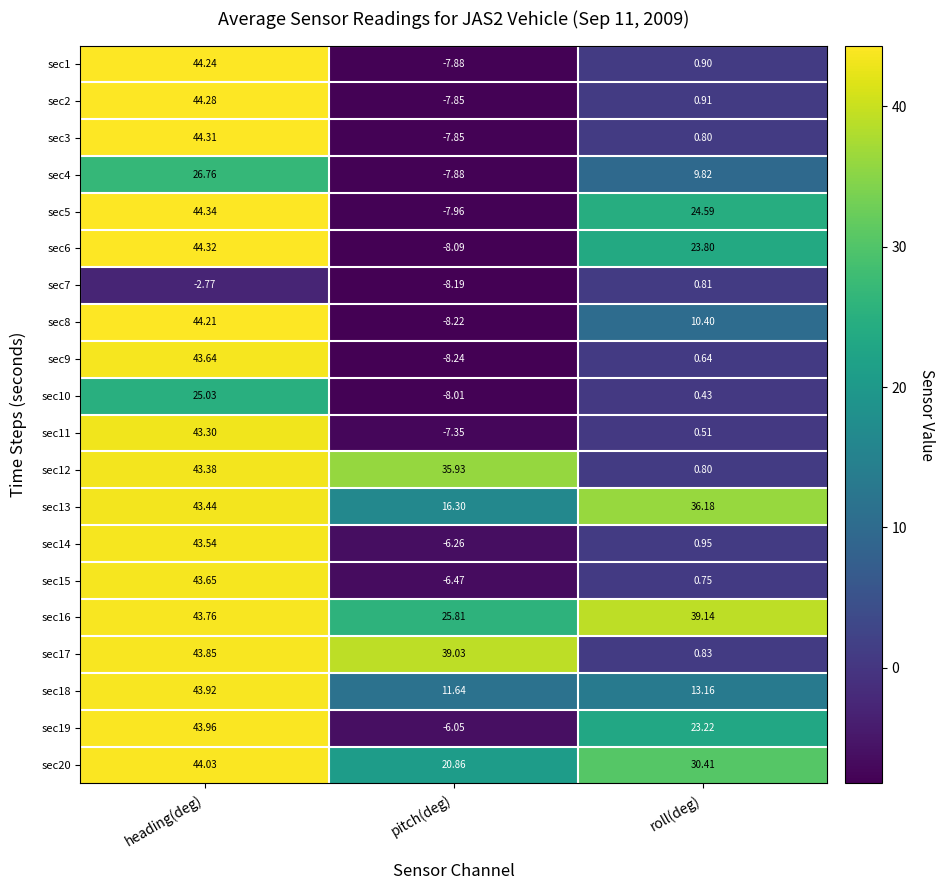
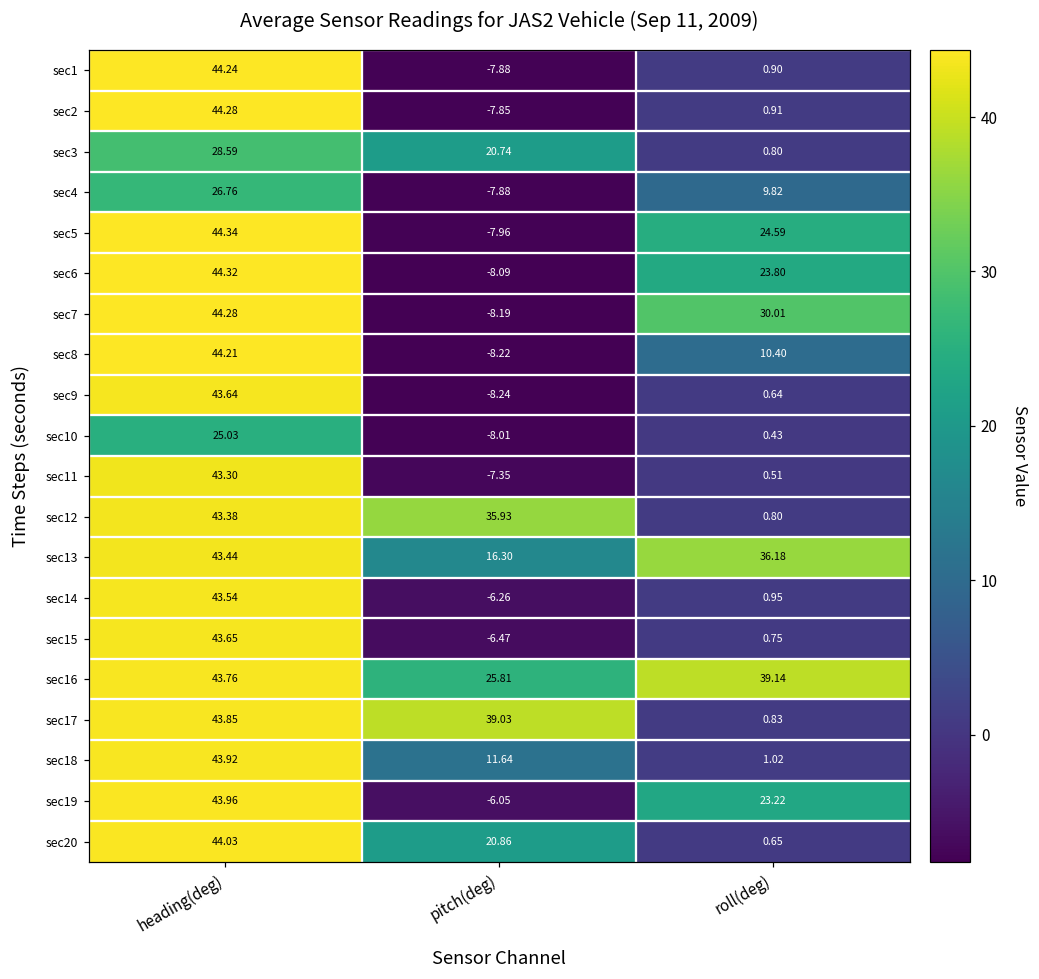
sec3, heading(deg): 44.31 -> 28.59
sec3, pitch(deg): -7.85 -> 20.74
sec7, heading(deg): -2.77 -> 44.28
sec7, roll(deg): 0.81 -> 30.01
sec18, roll(deg): 13.16 -> 1.02
sec20, roll(deg): 30.41 -> 0.65
